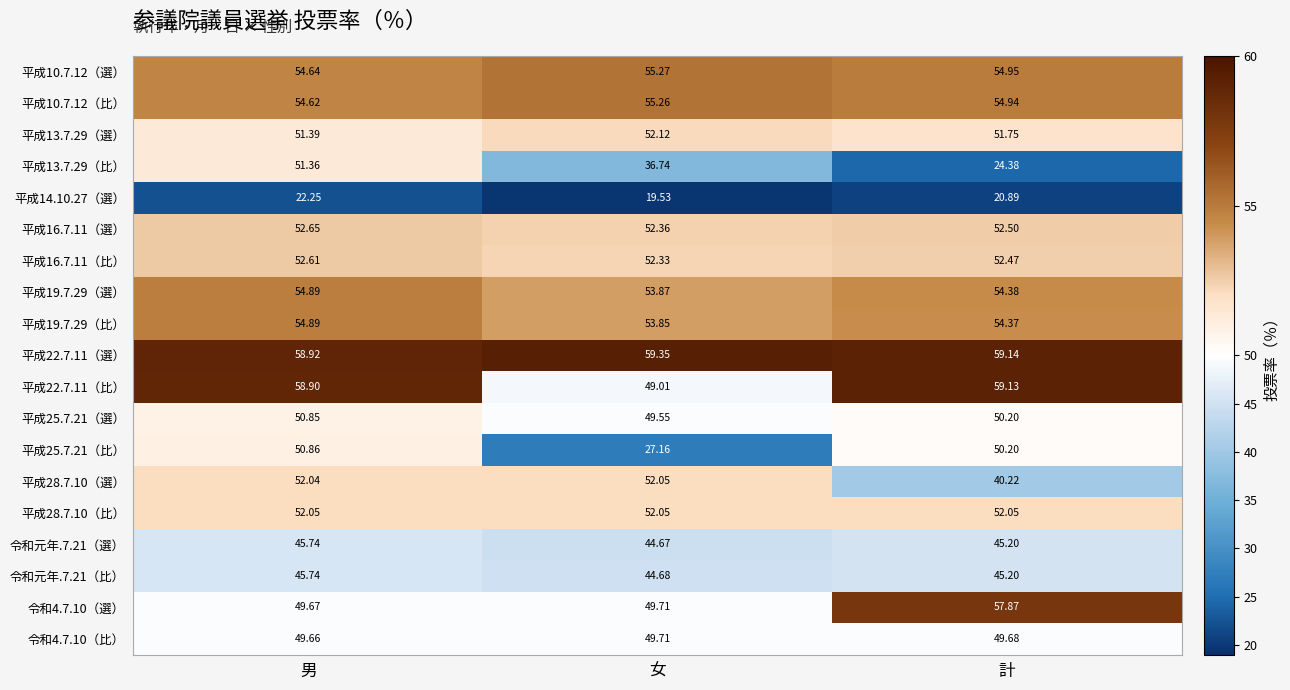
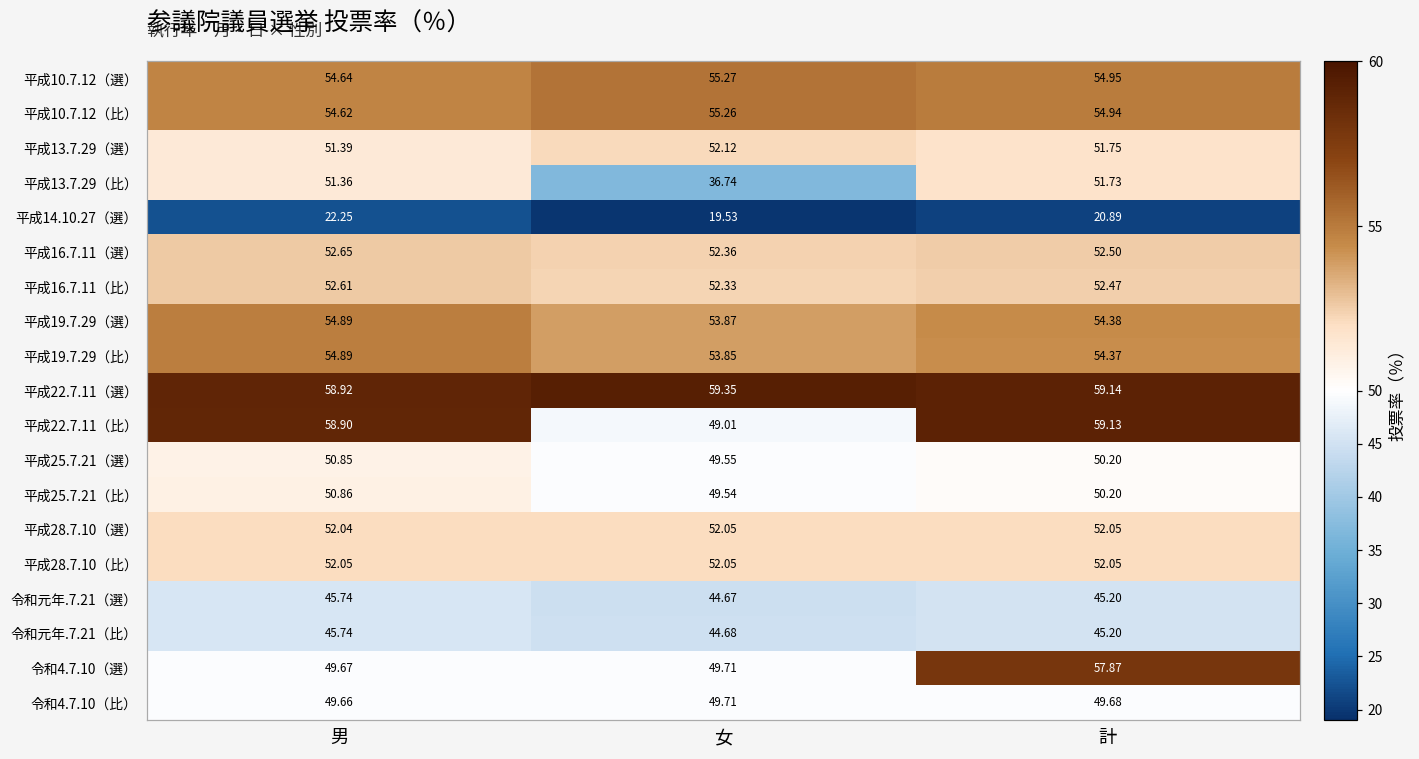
平成13.7.29（比）, 計: 24.38 -> 51.73
平成25.7.21（比）, 女: 27.16 -> 49.54
平成28.7.10（選）, 計: 40.22 -> 52.05
